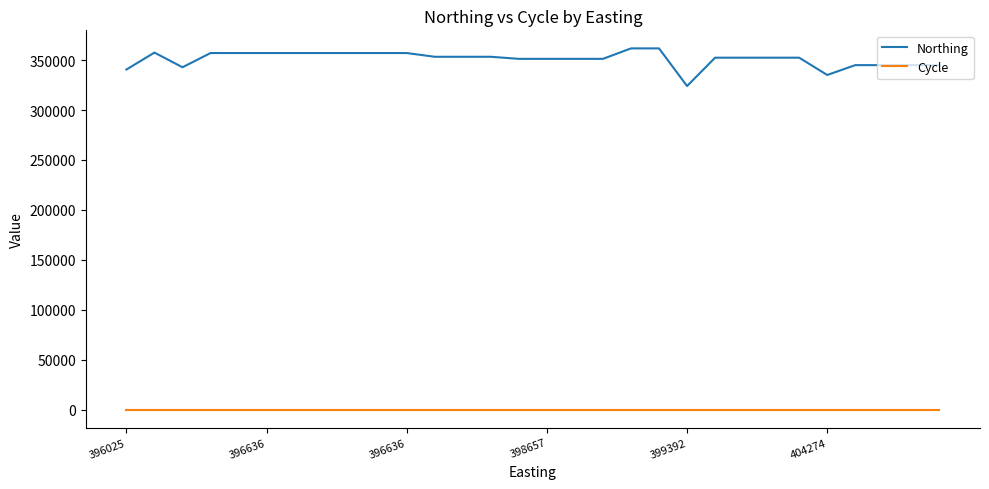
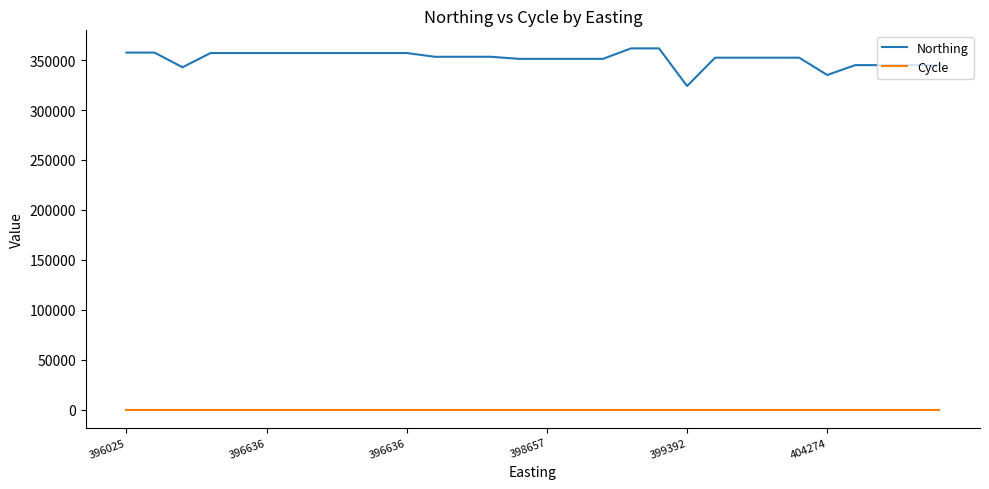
Northing, 396025: 340000 -> 360000
